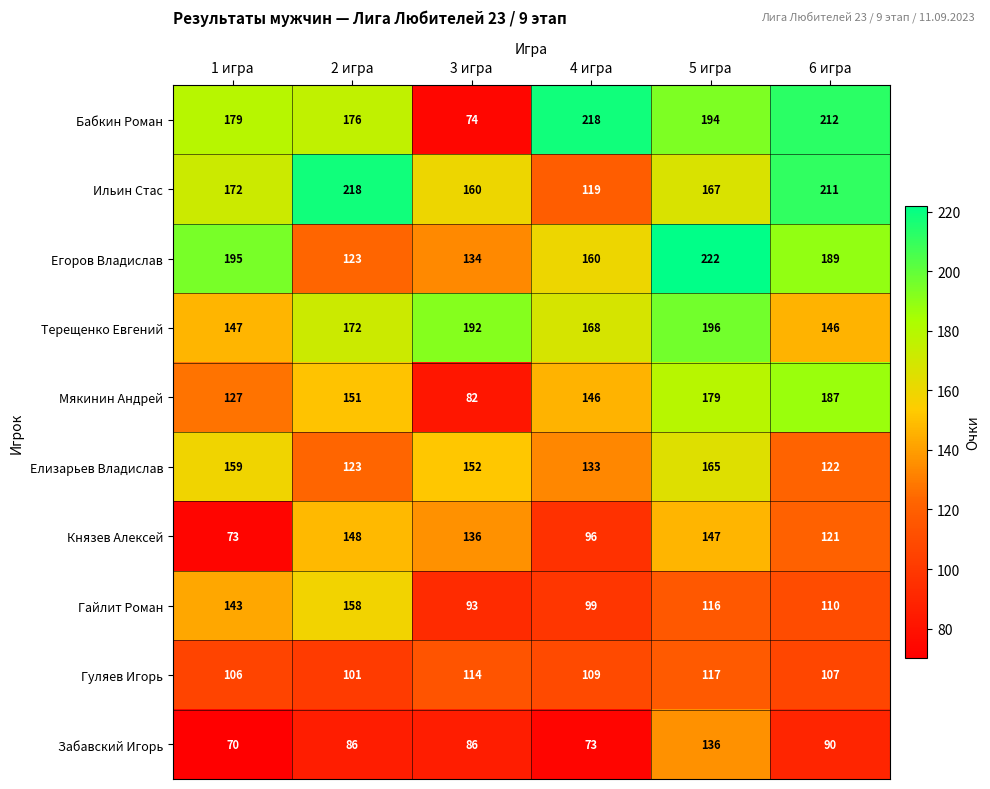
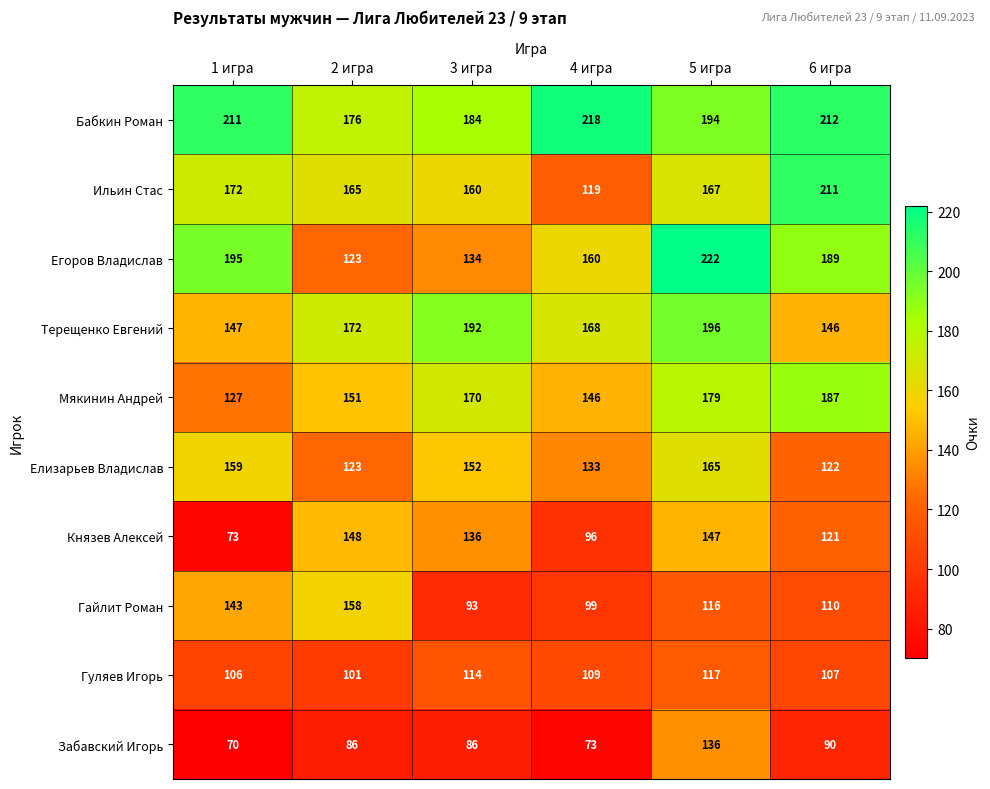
Бабкин Роман, 1 игра: 179 -> 211
Бабкин Роман, 3 игра: 74 -> 184
Ильин Стас, 2 игра: 218 -> 165
Мякинин Андрей, 3 игра: 82 -> 170
